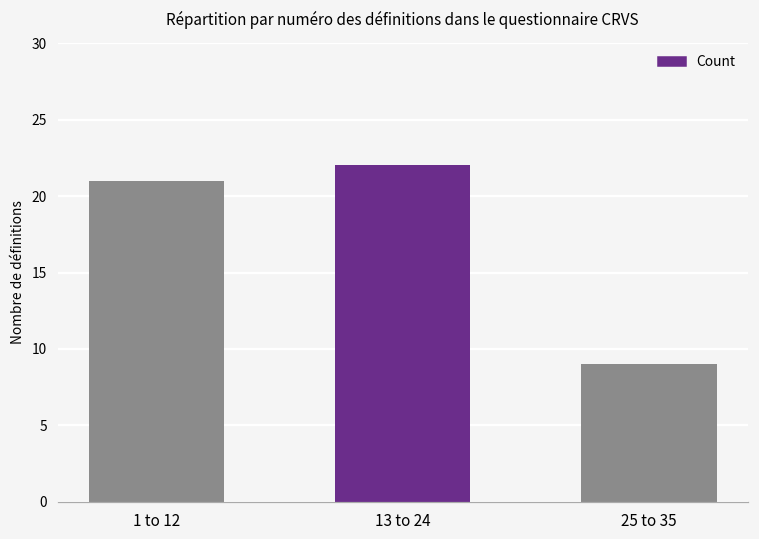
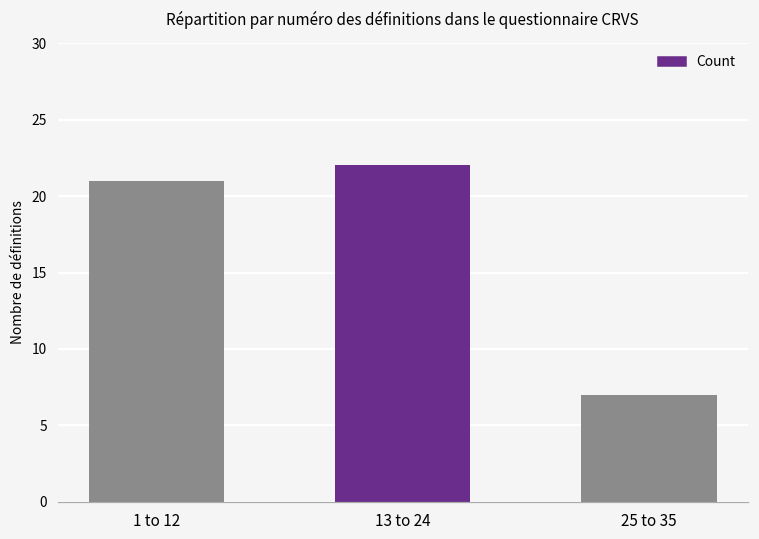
25 to 35: 9 -> 7
